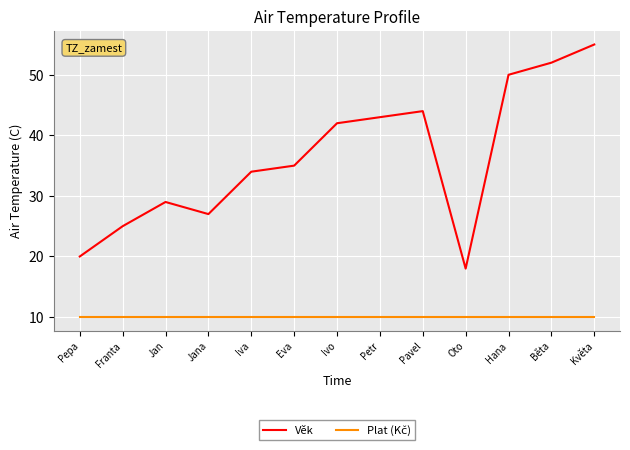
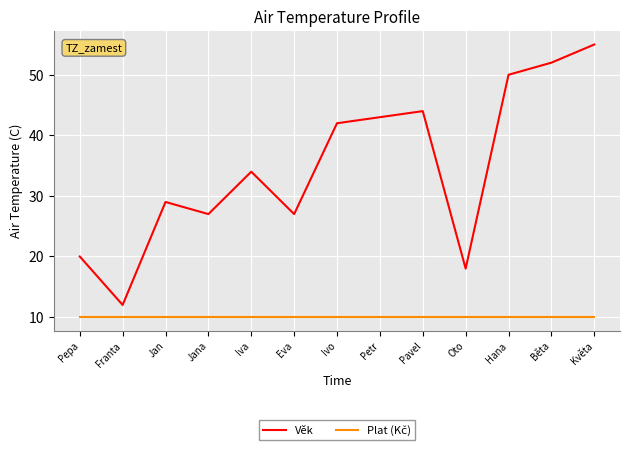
Věk, Franta: 25 -> 12
Věk, Eva: 35 -> 27
